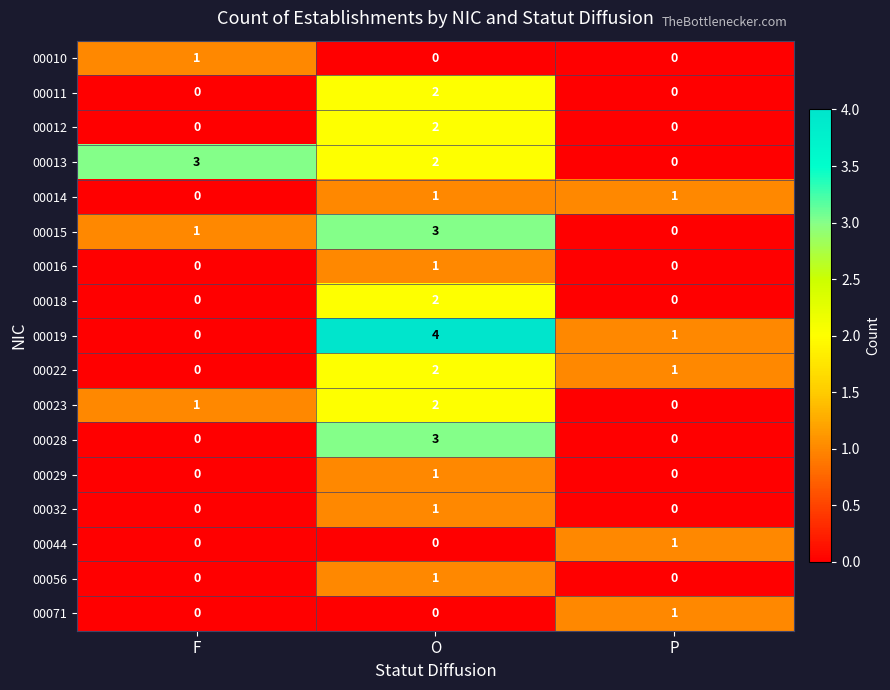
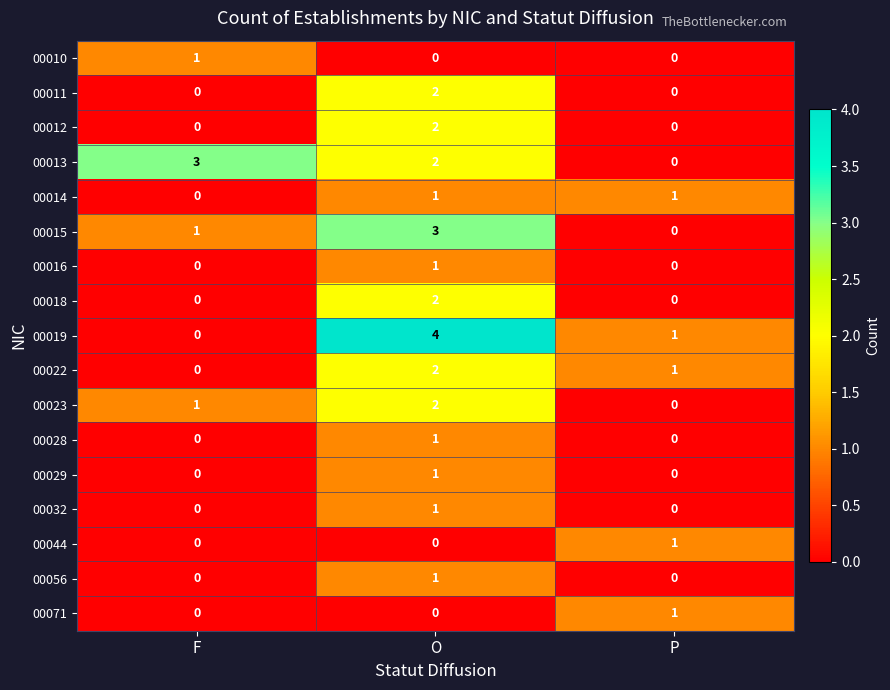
00028, O: 3 -> 1
